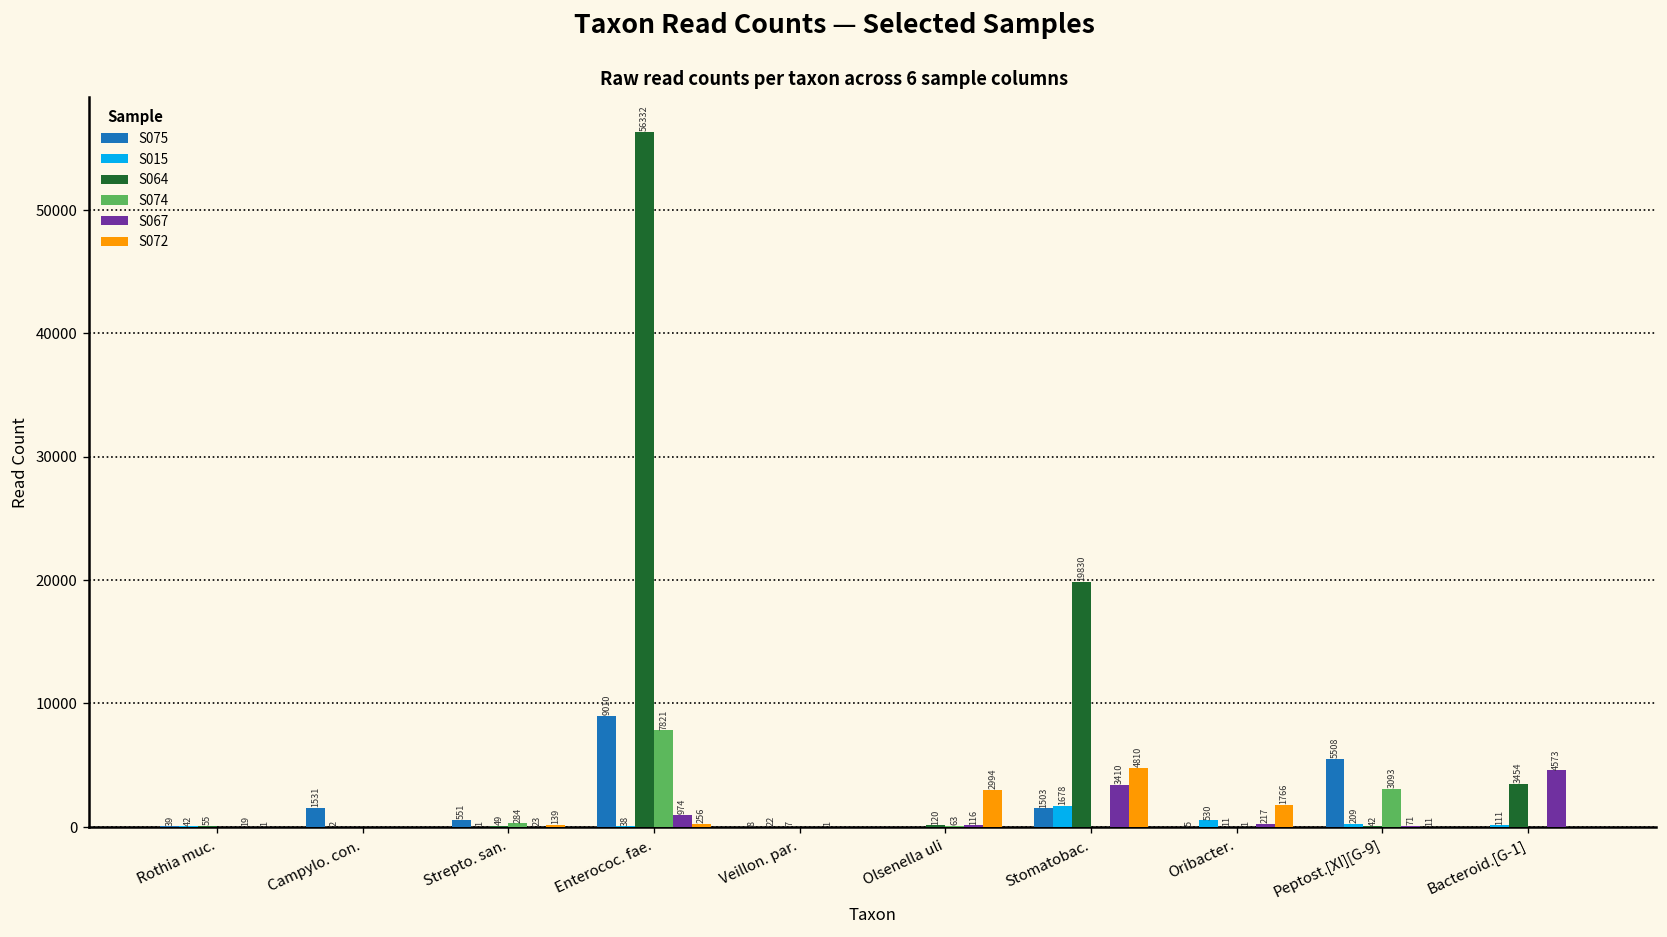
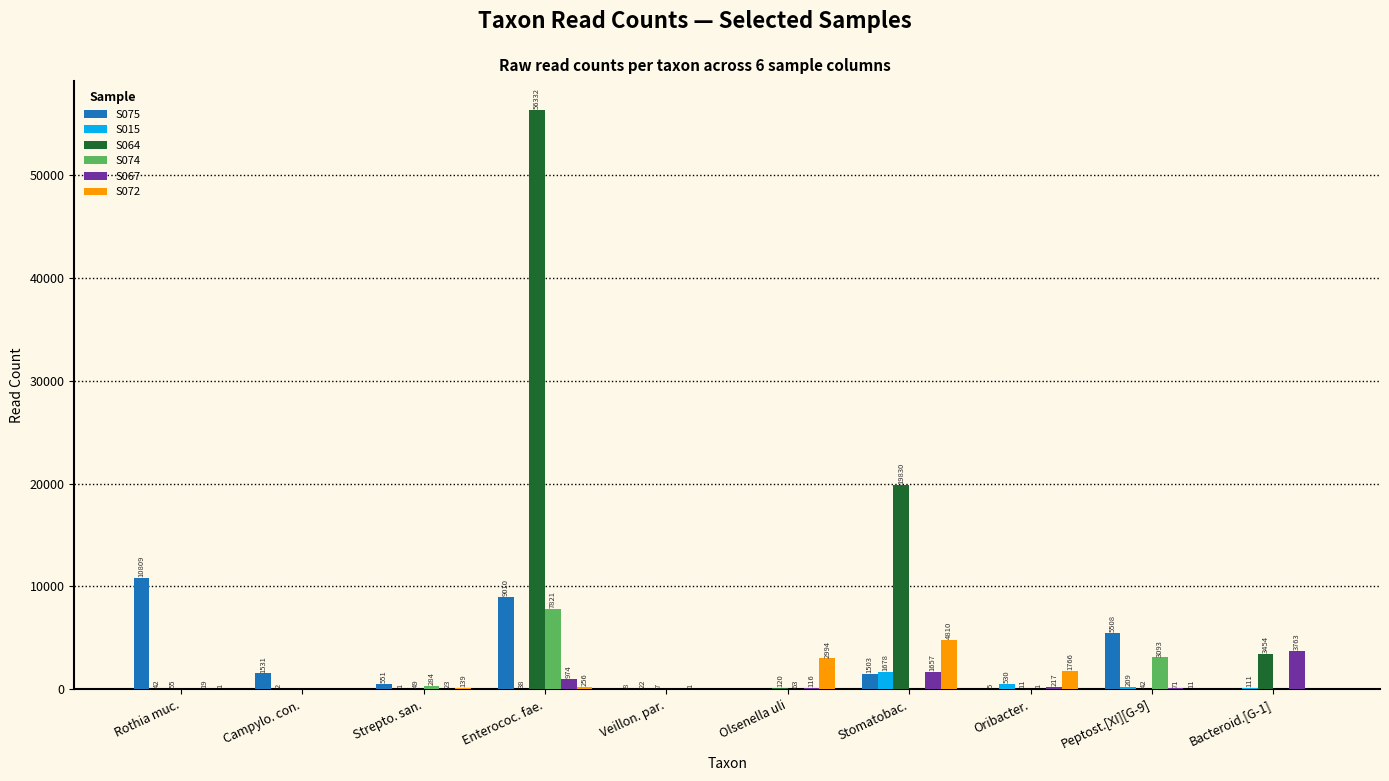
S075, Rothia muc.: 39 -> 10809
S067, Stomatobac.: 3410 -> 1657
S067, Bacteroid.[G-1]: 4573 -> 3763
